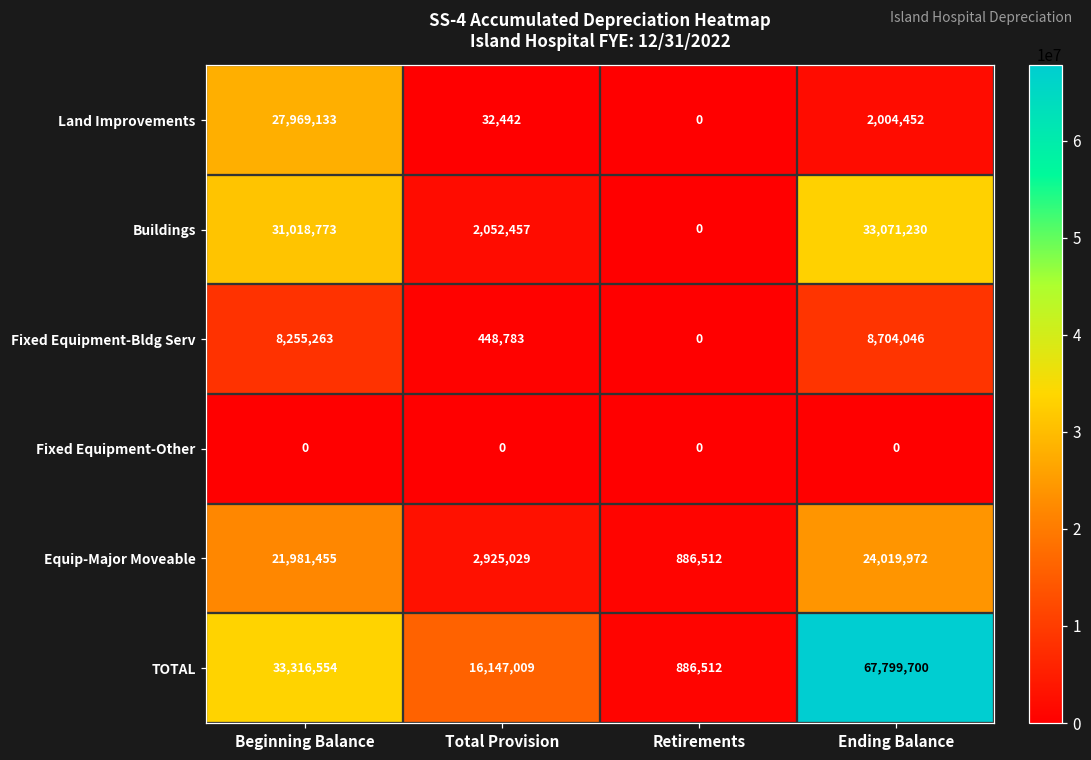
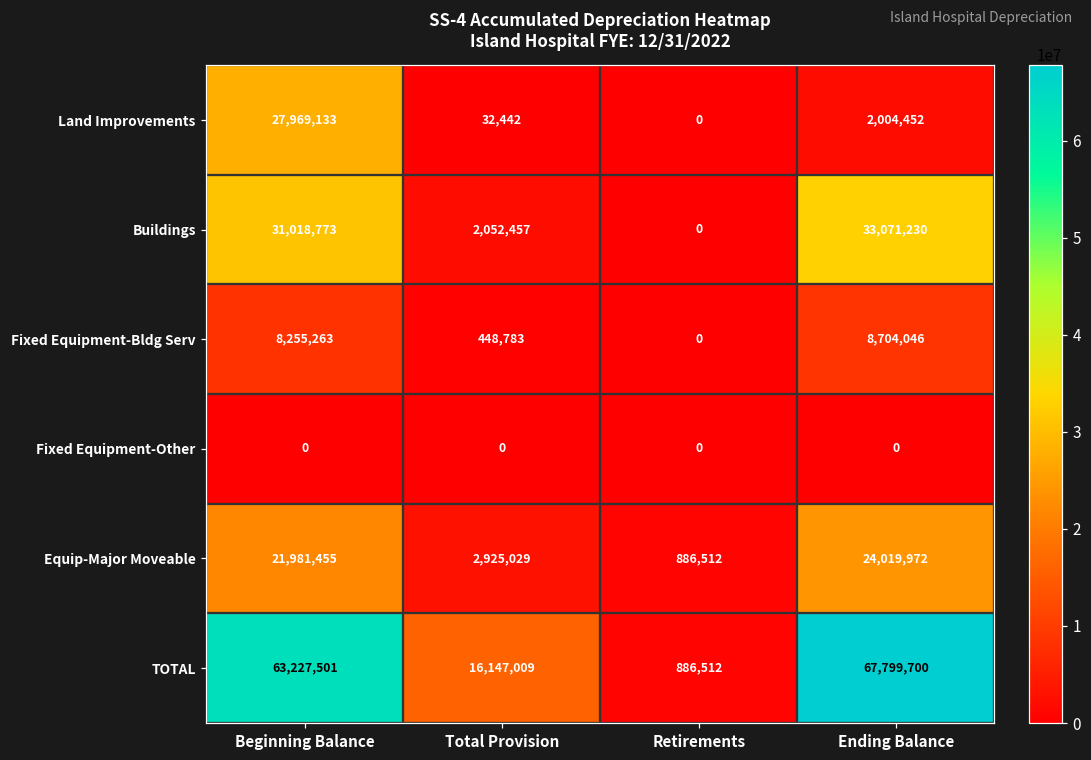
TOTAL, Beginning Balance: 33,316,554 -> 63,227,501
